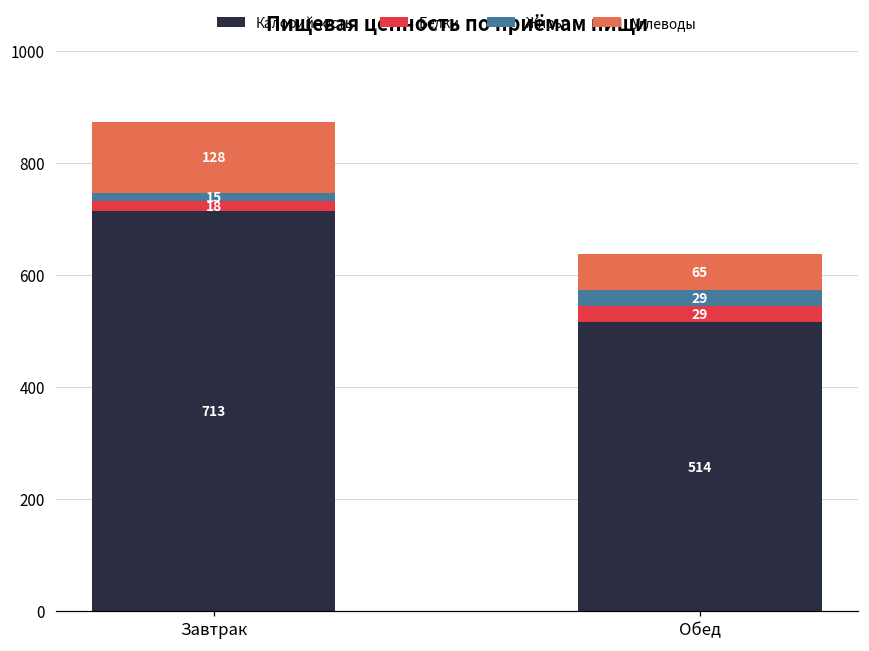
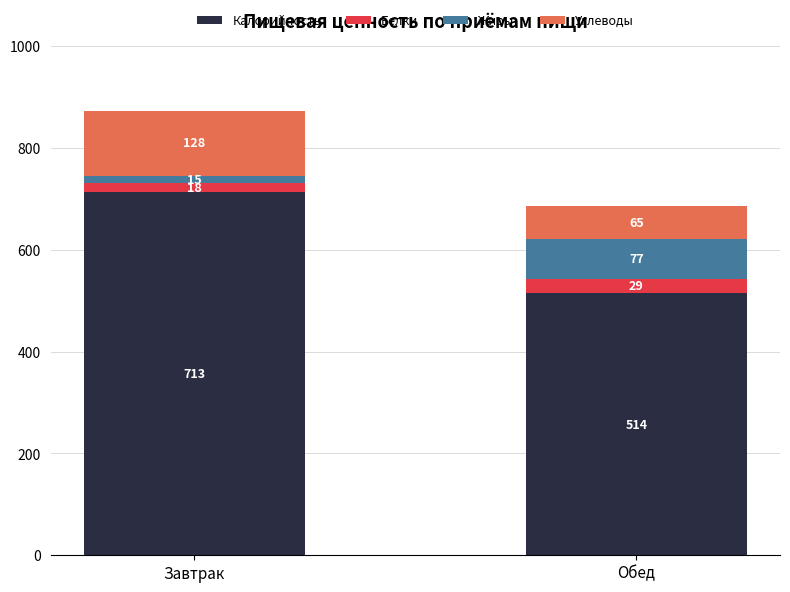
Жиры, Обед: 29 -> 77
